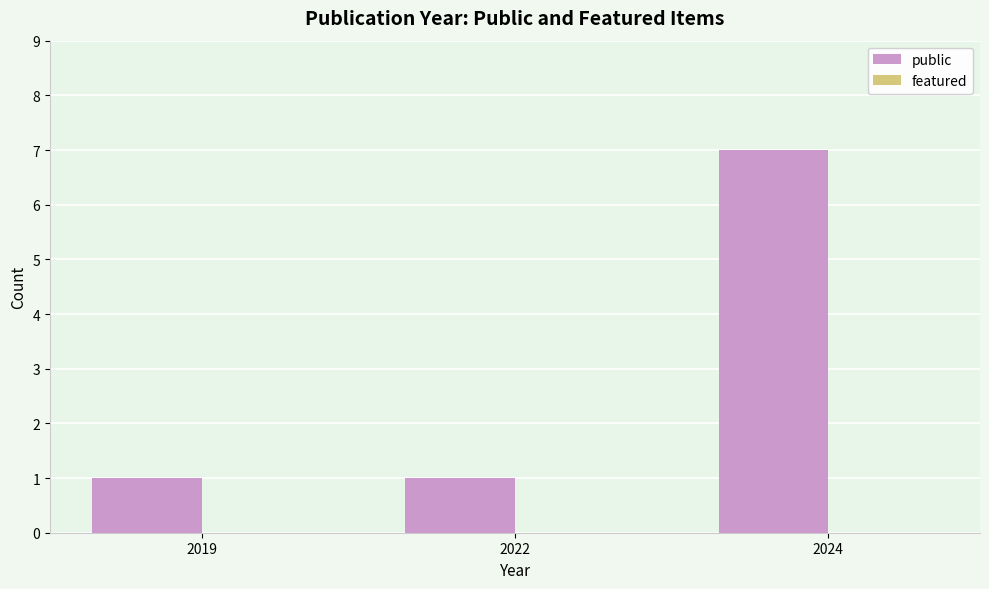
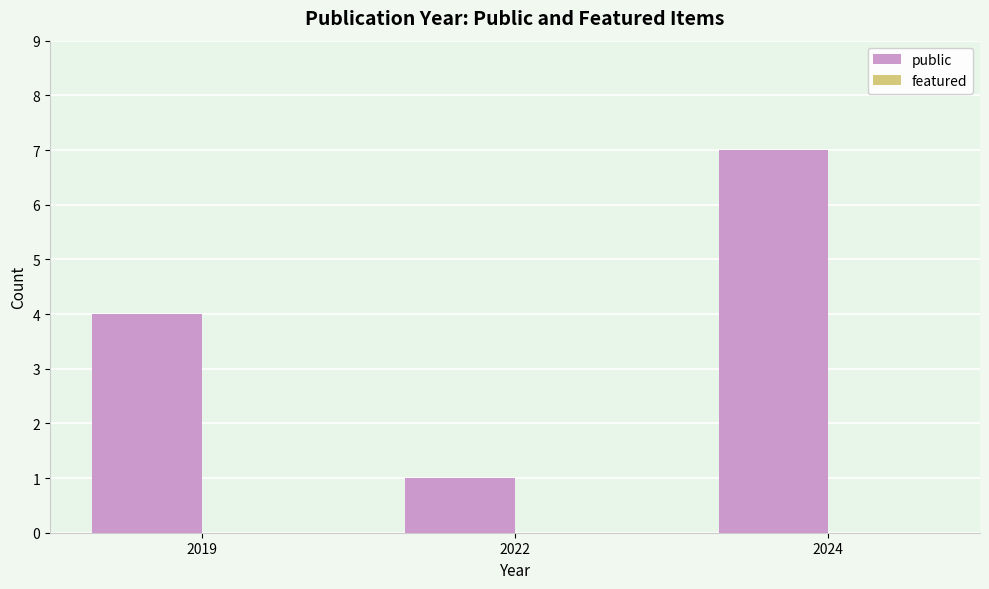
public, 2019: 1 -> 4
